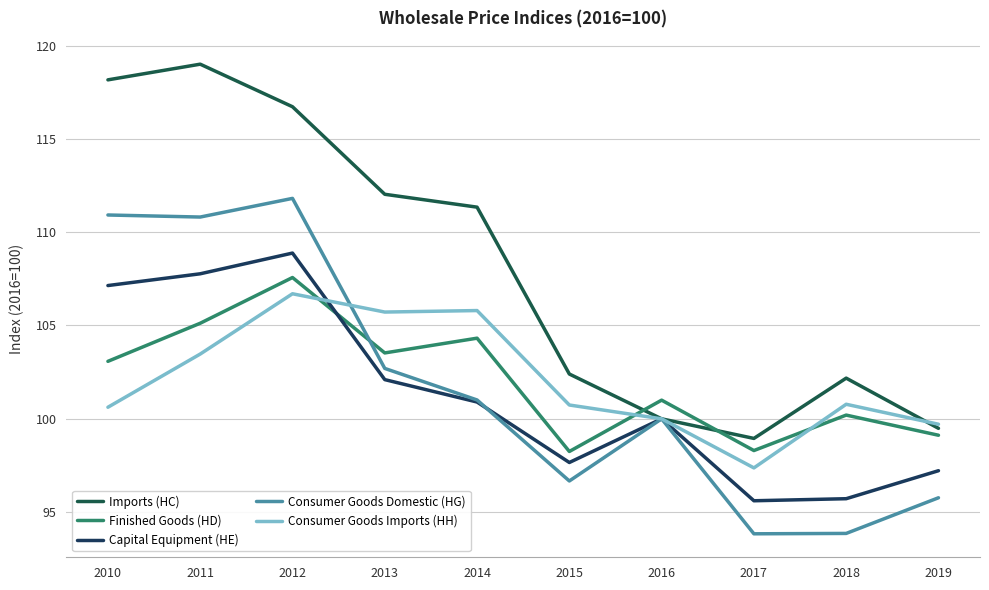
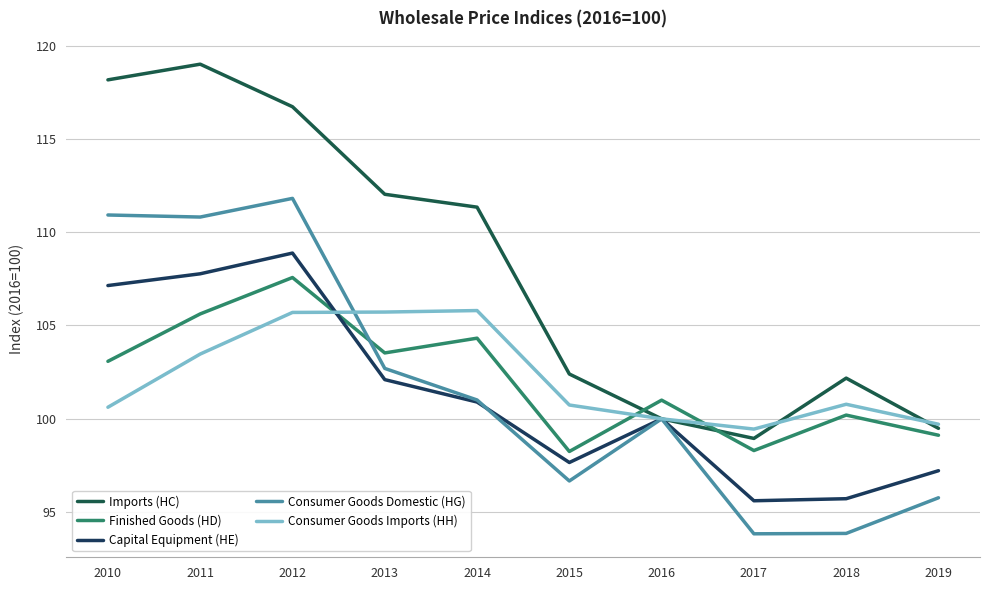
Finished Goods (HD), 2011: 105.1 -> 105.6
Consumer Goods Imports (HH), 2012: 106.7 -> 105.7
Consumer Goods Imports (HH), 2017: 97.4 -> 99.5
